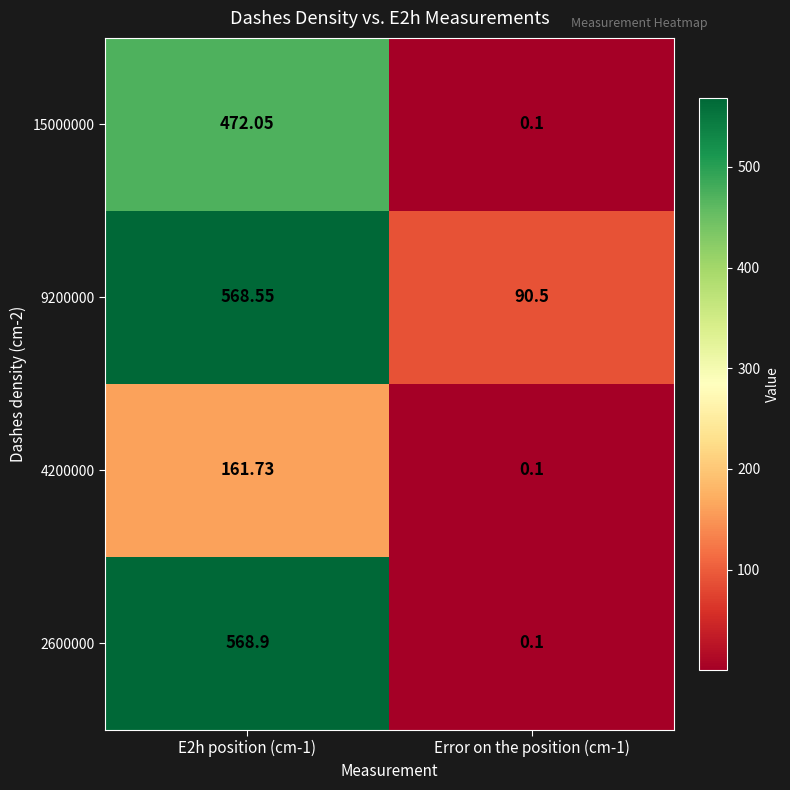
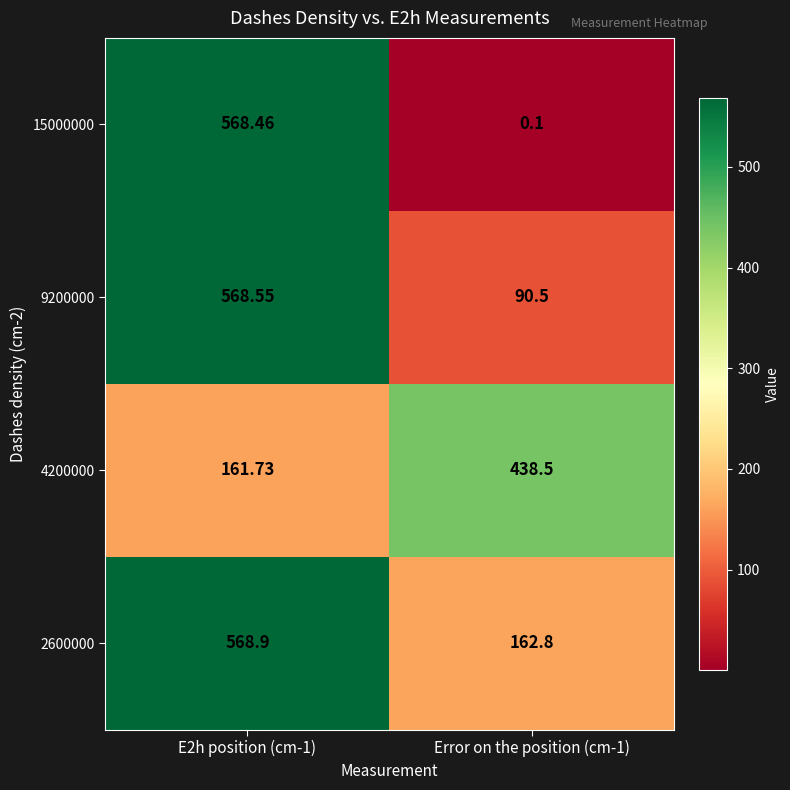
15000000, E2h position (cm-1): 472.05 -> 568.46
4200000, Error on the position (cm-1): 0.1 -> 438.5
2600000, Error on the position (cm-1): 0.1 -> 162.8
